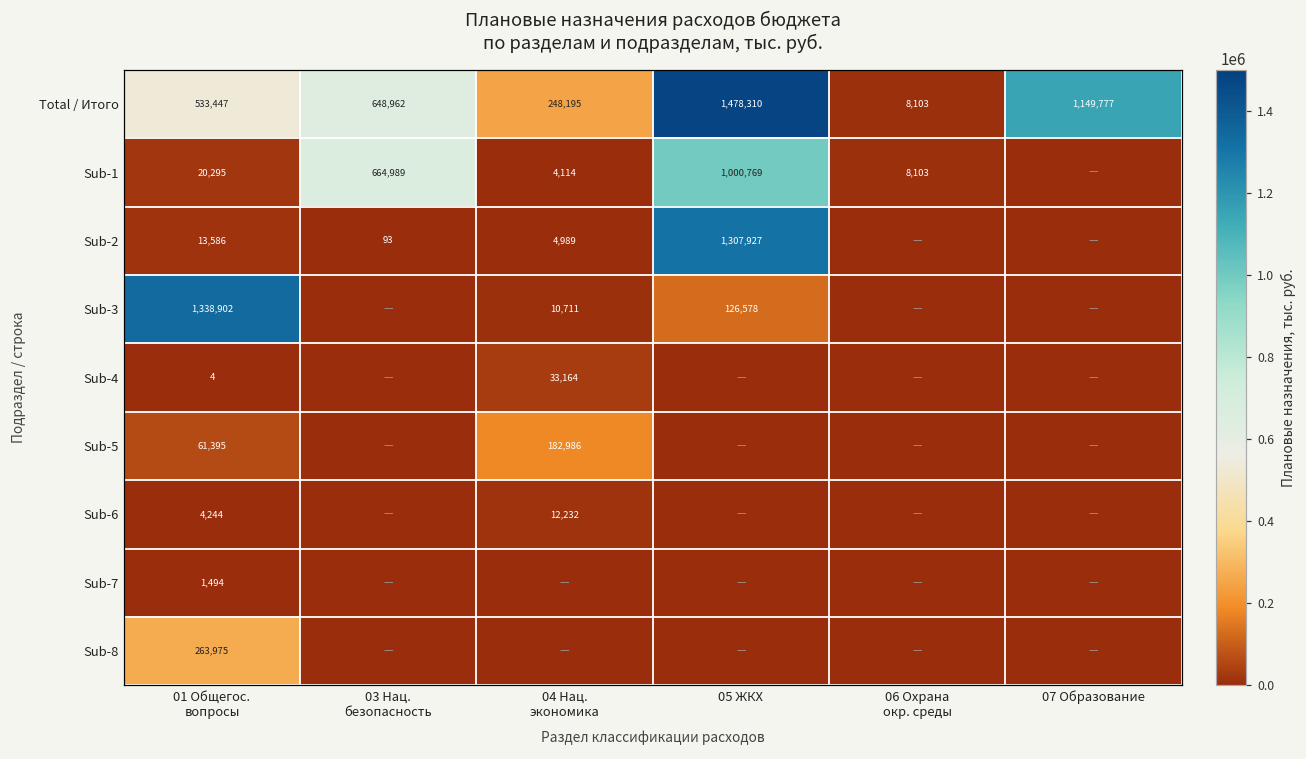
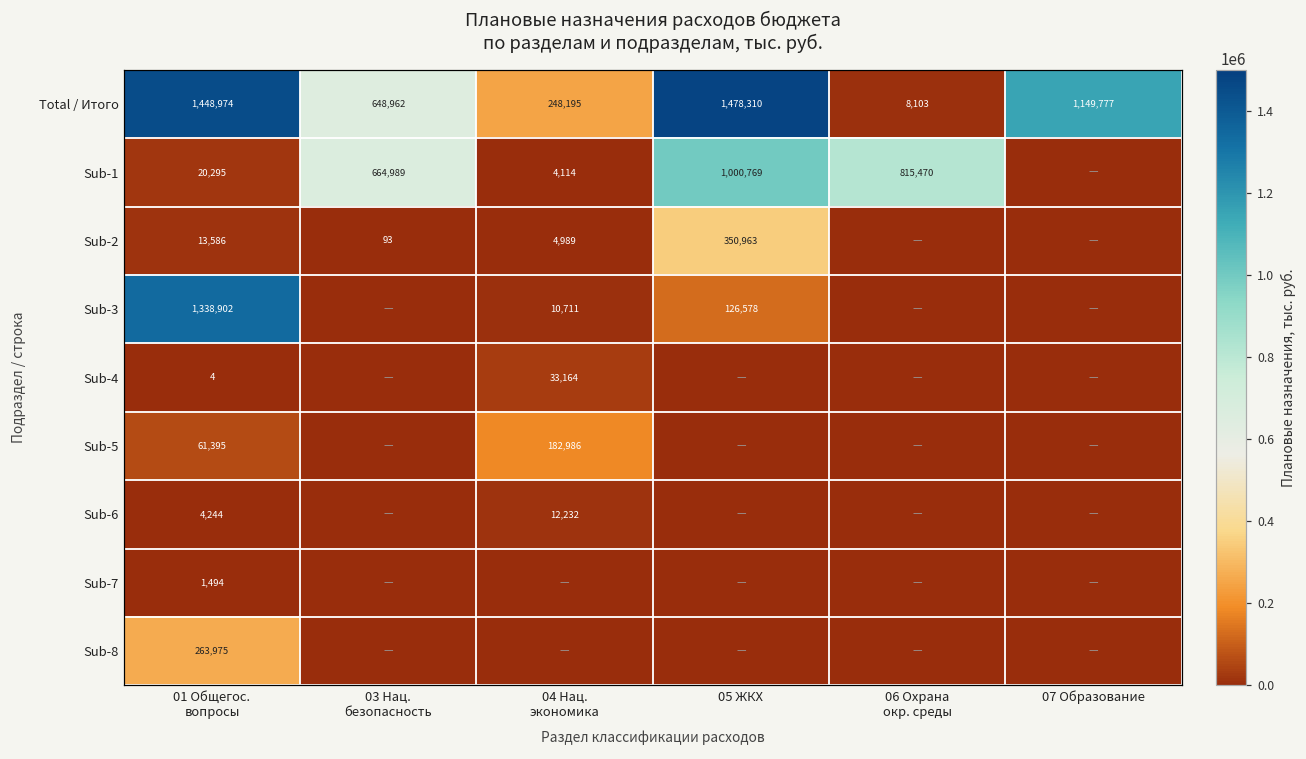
Total / Итого, 01 Общегос. вопросы: 533,447 -> 1,448,974
Sub-1, 06 Охрана окр. среды: 8,103 -> 815,470
Sub-2, 05 ЖКХ: 1,307,927 -> 350,963
